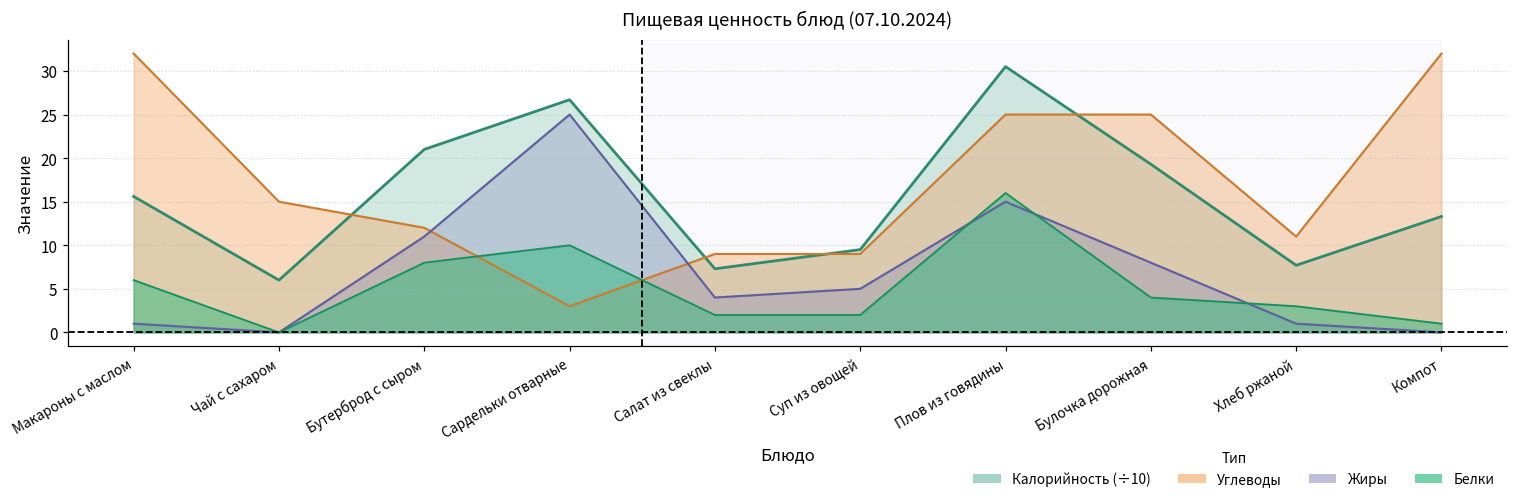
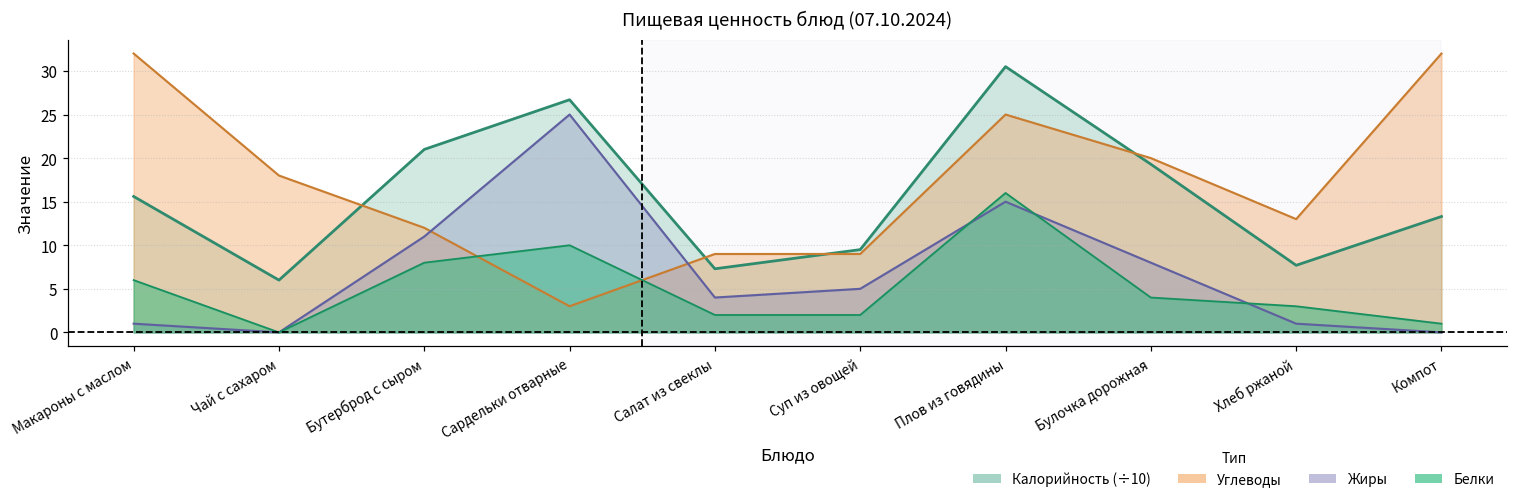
Углеводы, Чай с сахаром: 15 -> 18
Углеводы, Булочка дорожная: 25 -> 20
Углеводы, Хлеб ржаной: 11 -> 13
